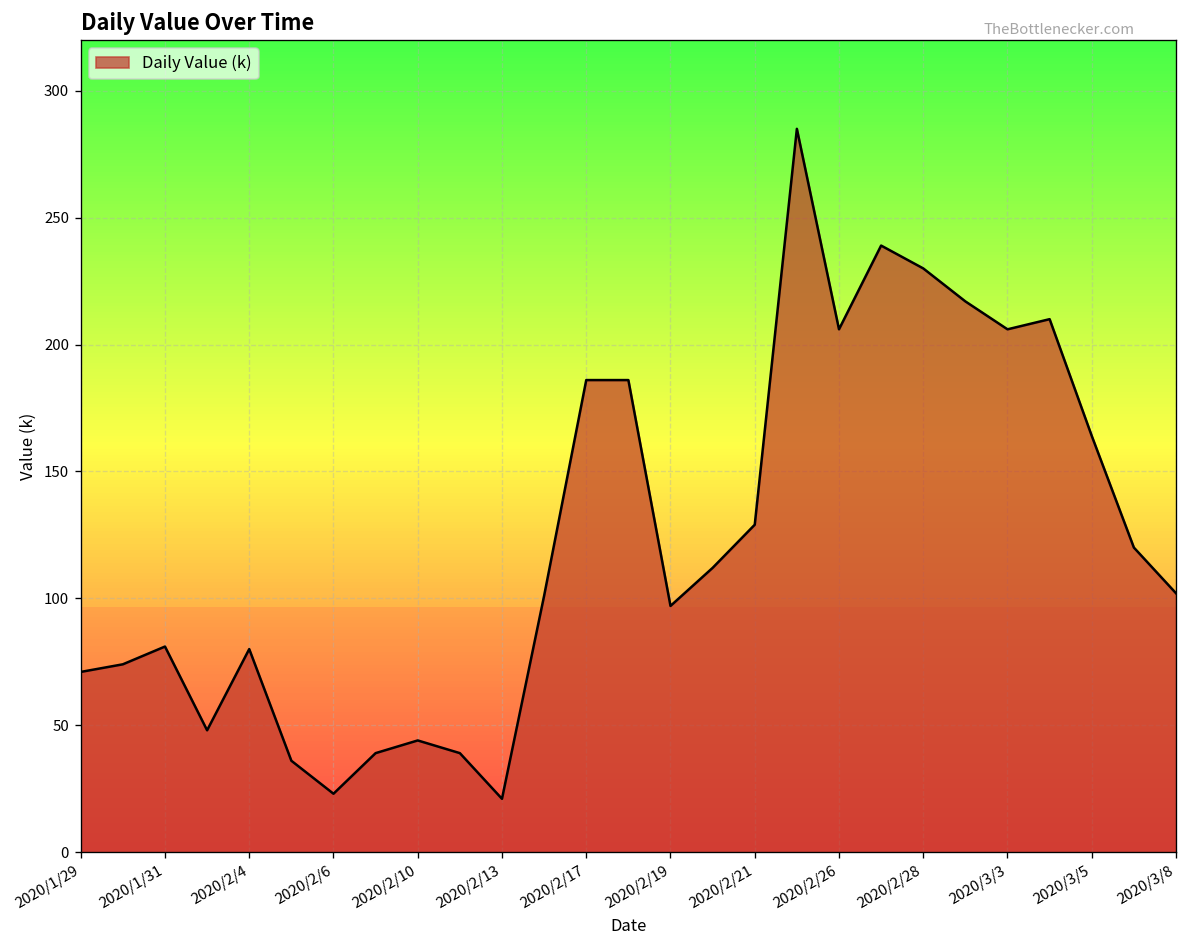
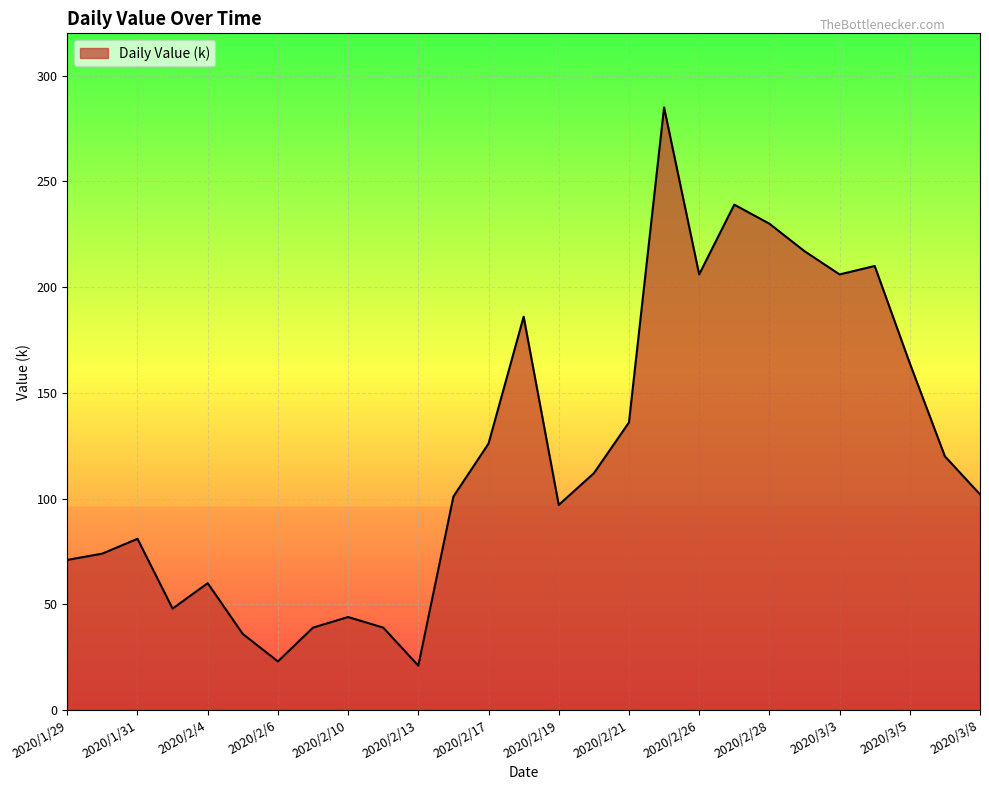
2020/2/4: 80 -> 60
2020/2/17: 186 -> 126
2020/2/21: 129 -> 136
